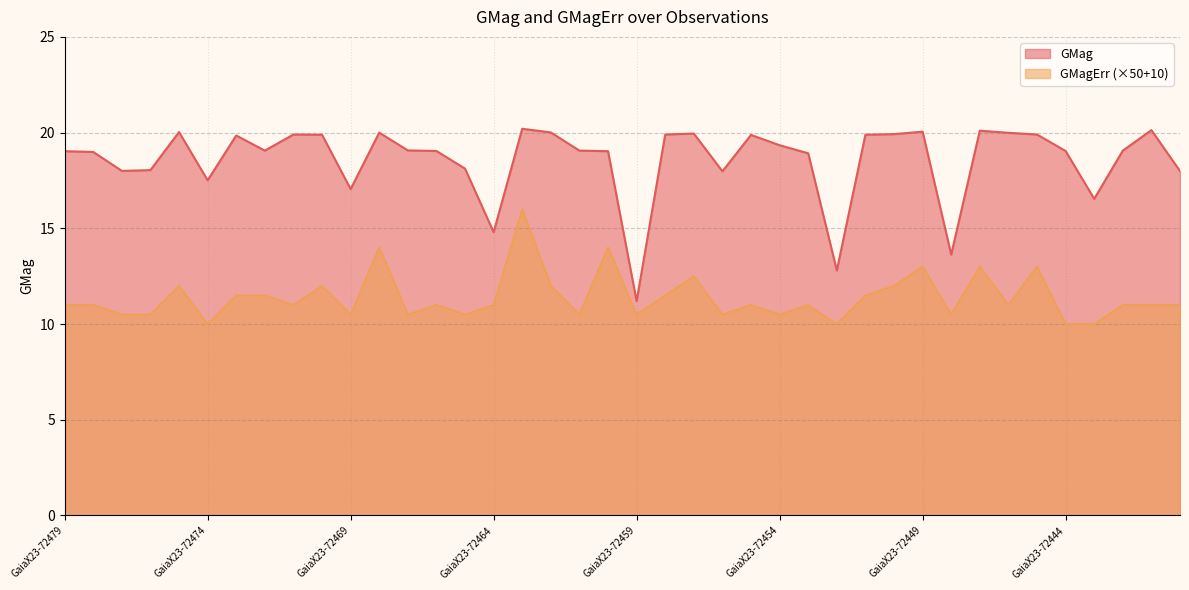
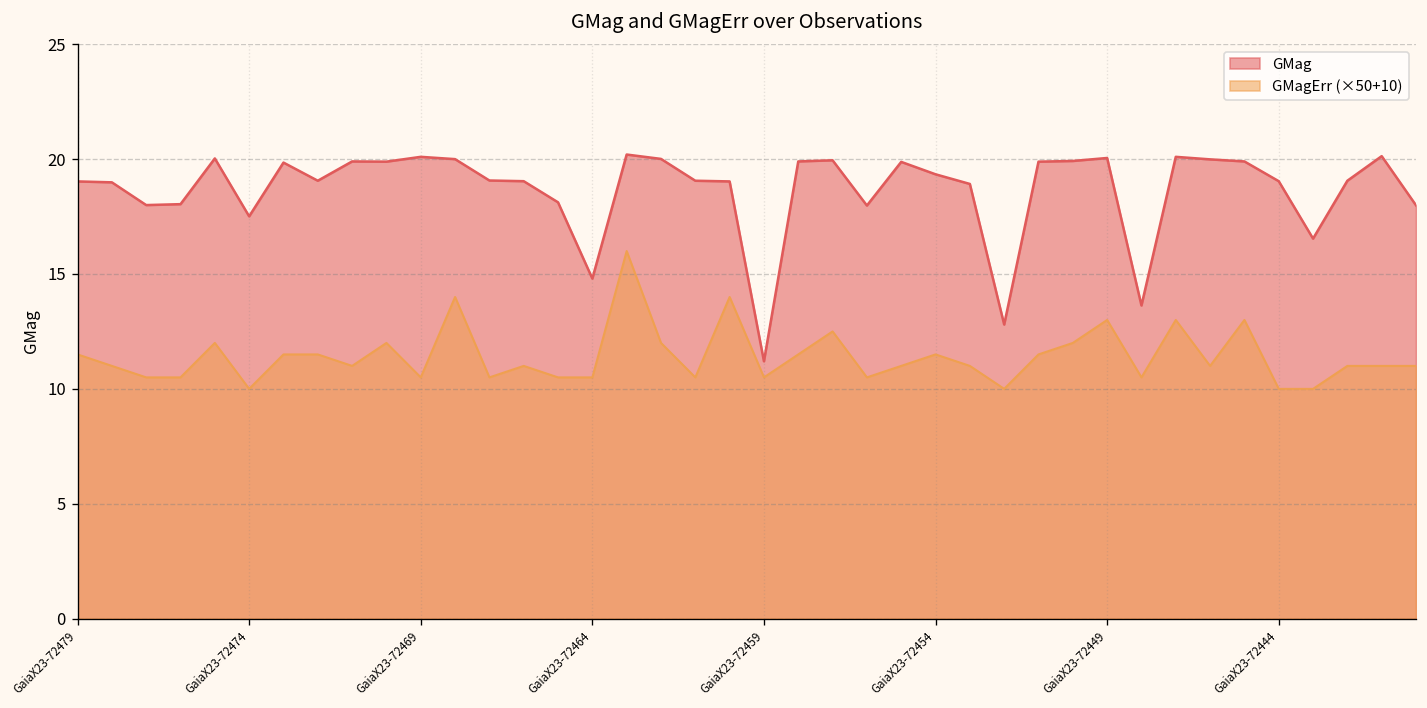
GMagErr (×50+10), GaiaX23-72479: 11.0 -> 11.5
GMag, GaiaX23-72469: 17.1 -> 20.1
GMagErr (×50+10), GaiaX23-72464: 11.0 -> 10.5
GMagErr (×50+10), GaiaX23-72454: 10.5 -> 11.5
